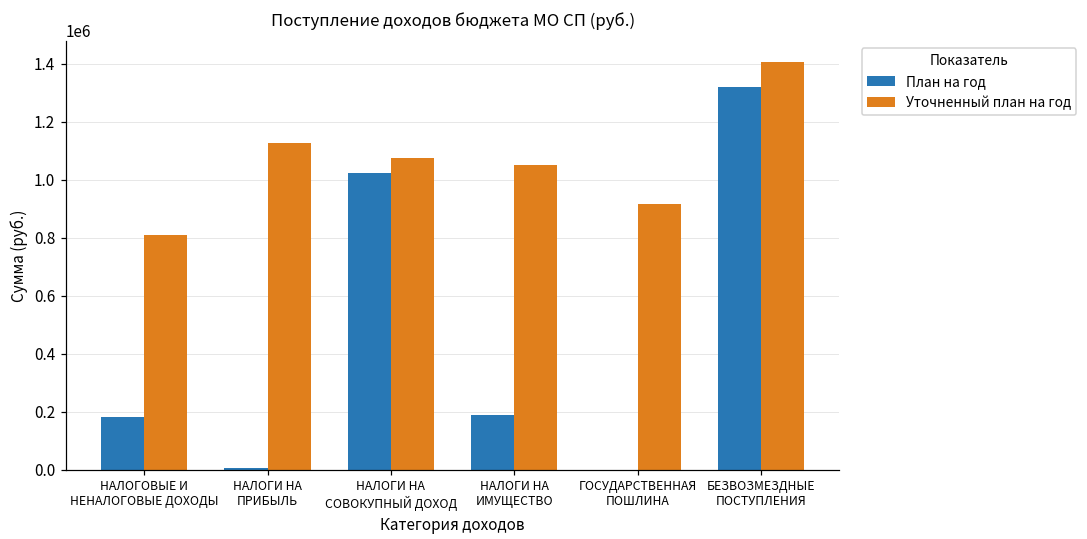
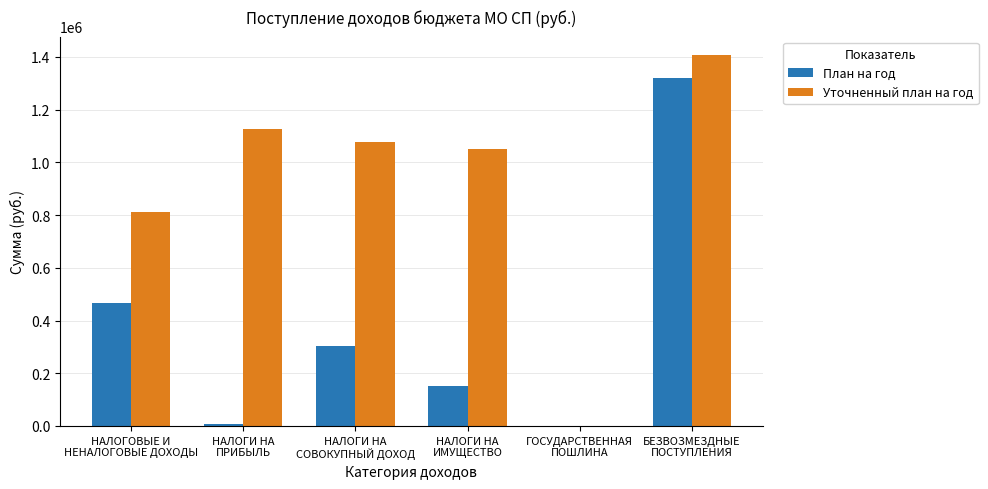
План на год, НАЛОГОВЫЕ И НЕНАЛОГОВЫЕ ДОХОДЫ: 180000 -> 470000
План на год, НАЛОГИ НА СОВОКУПНЫЙ ДОХОД: 1020000 -> 300000
План на год, НАЛОГИ НА ИМУЩЕСТВО: 190000 -> 150000
Уточненный план на год, ГОСУДАРСТВЕННАЯ ПОШЛИНА: 920000 -> 0
